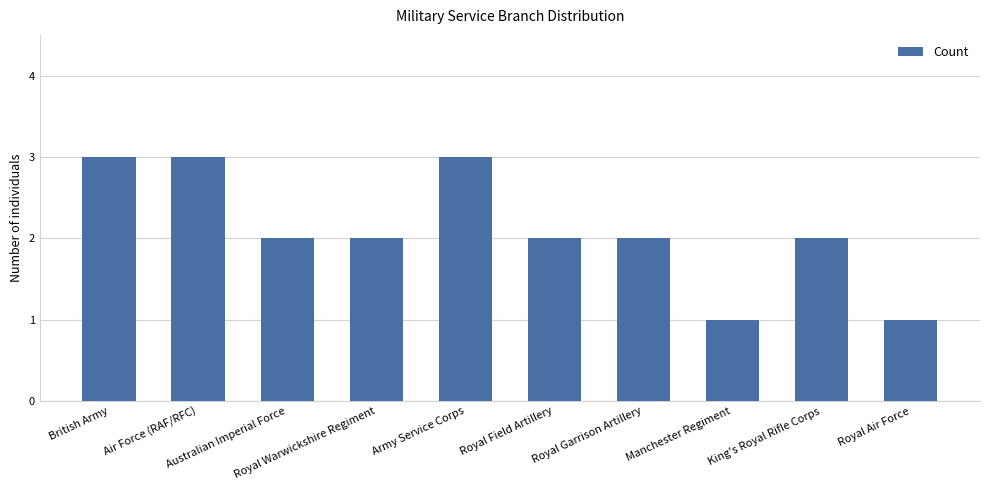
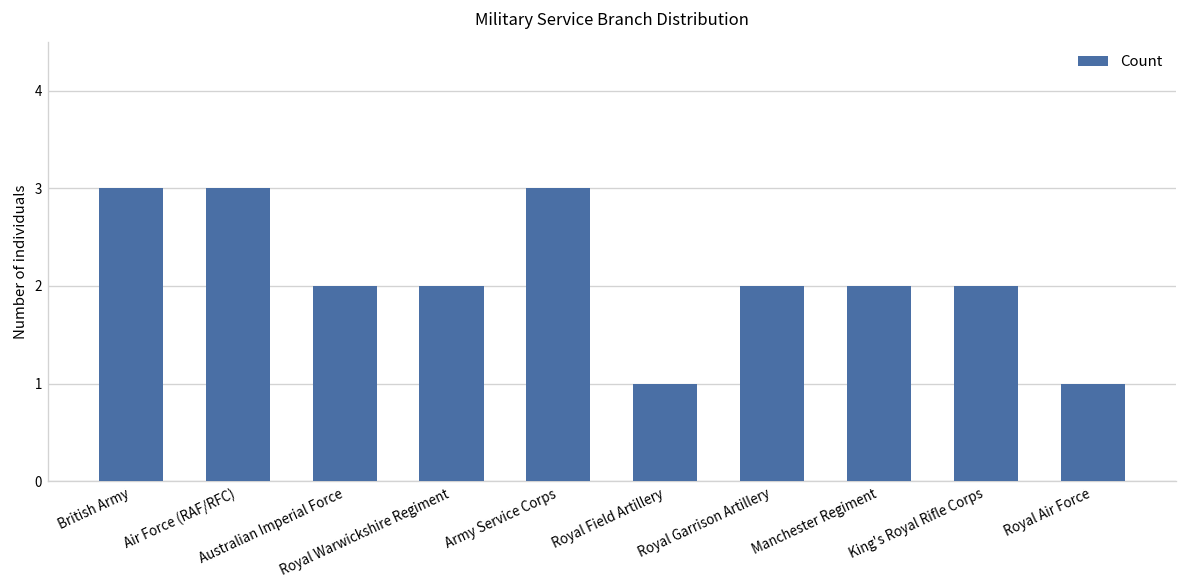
Royal Field Artillery: 2 -> 1
Manchester Regiment: 1 -> 2
